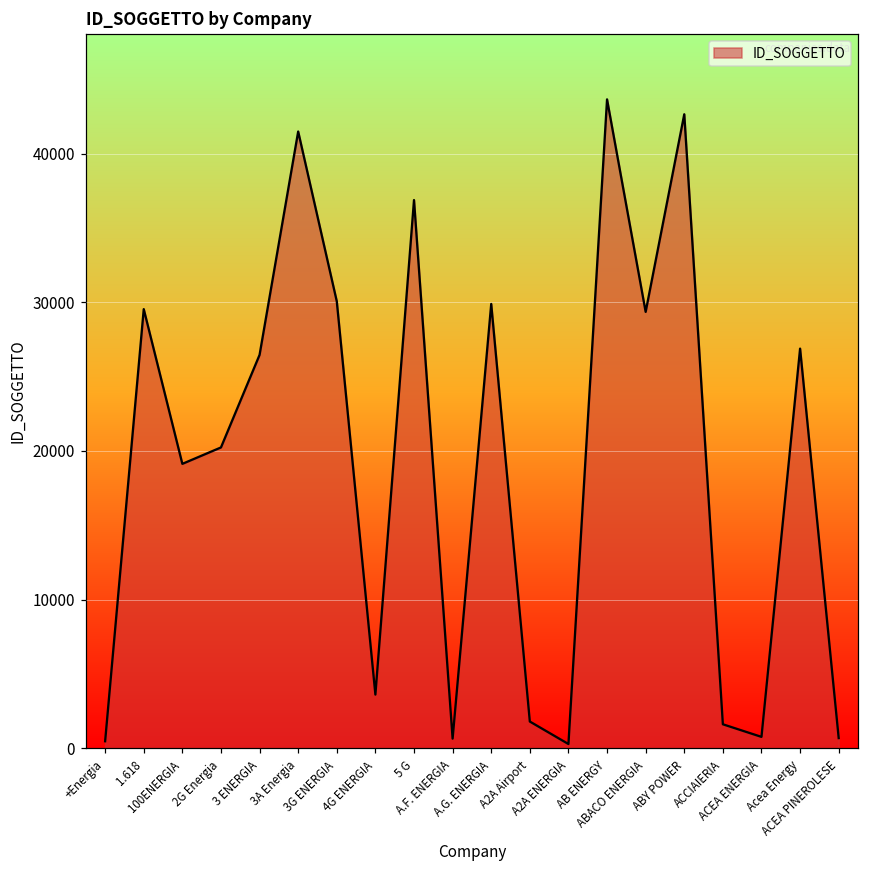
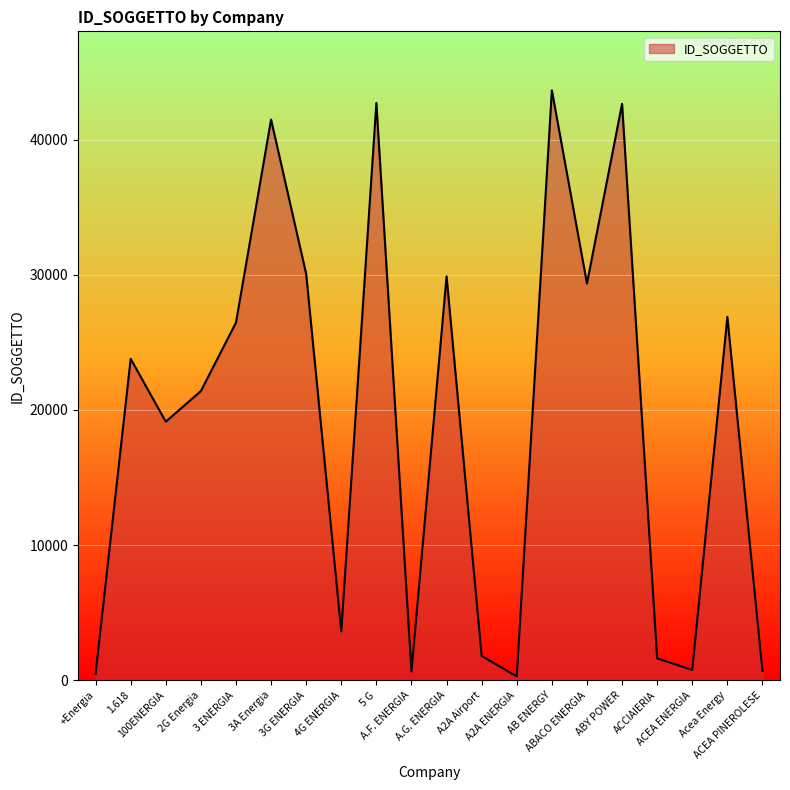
1.618: 29500 -> 23800
2G Energia: 20200 -> 21400
5 G: 36900 -> 42700
